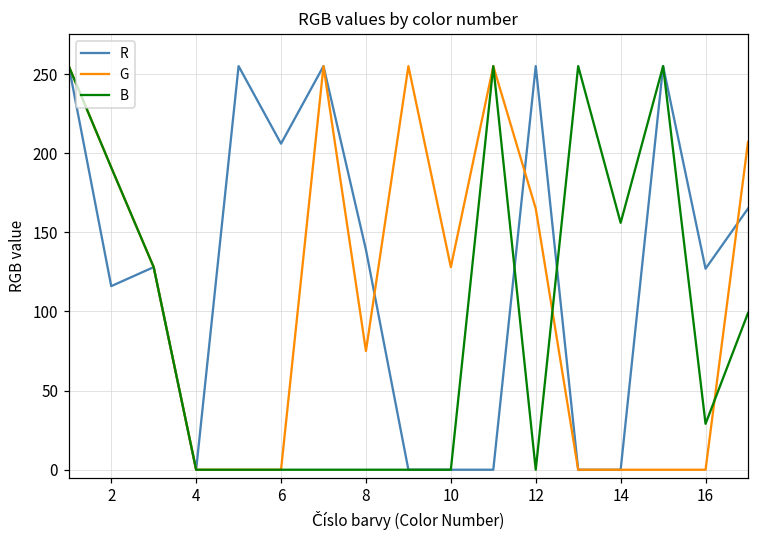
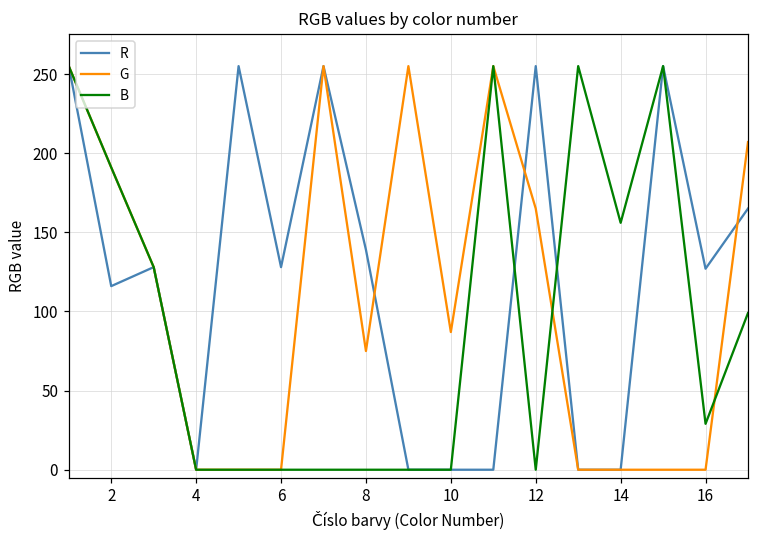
R, 6: 206 -> 128
G, 10: 128 -> 87
